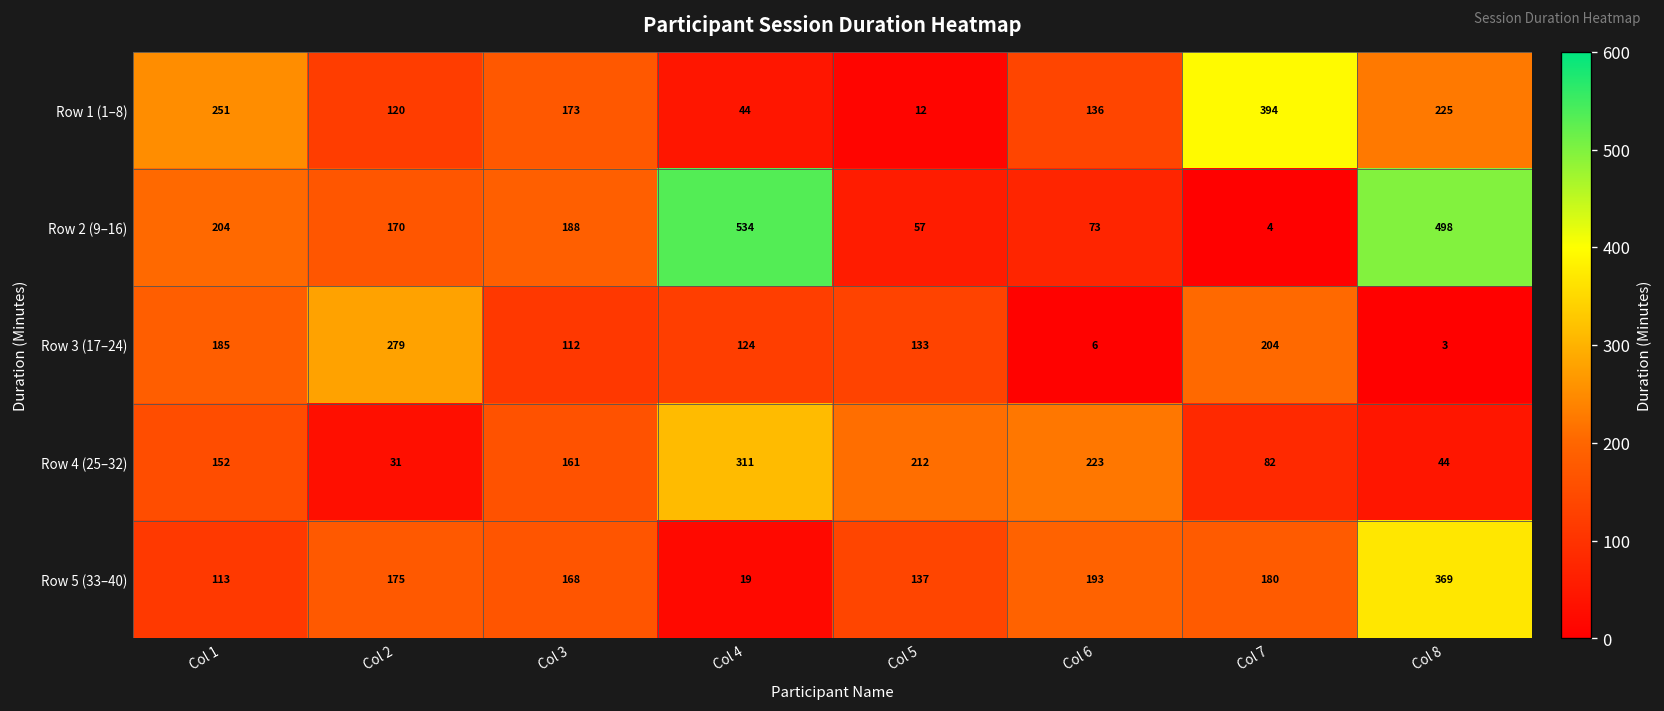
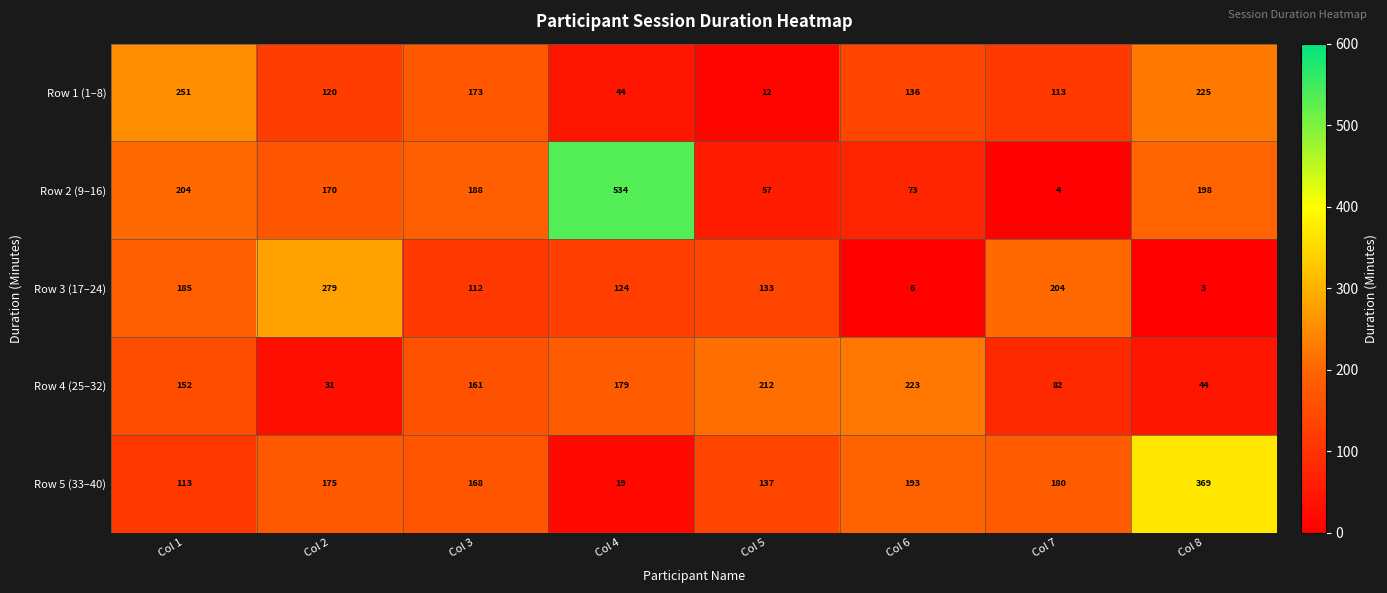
Row 1 (1–8), Col 7: 394 -> 113
Row 2 (9–16), Col 8: 498 -> 198
Row 4 (25–32), Col 4: 311 -> 179
